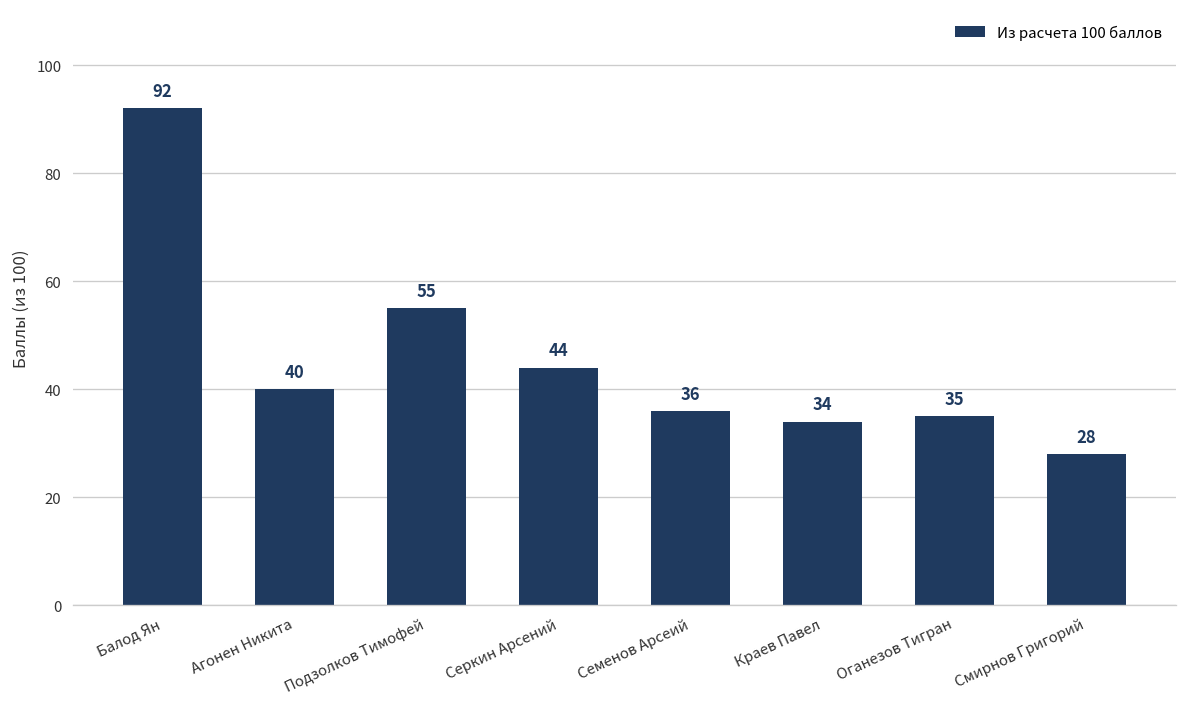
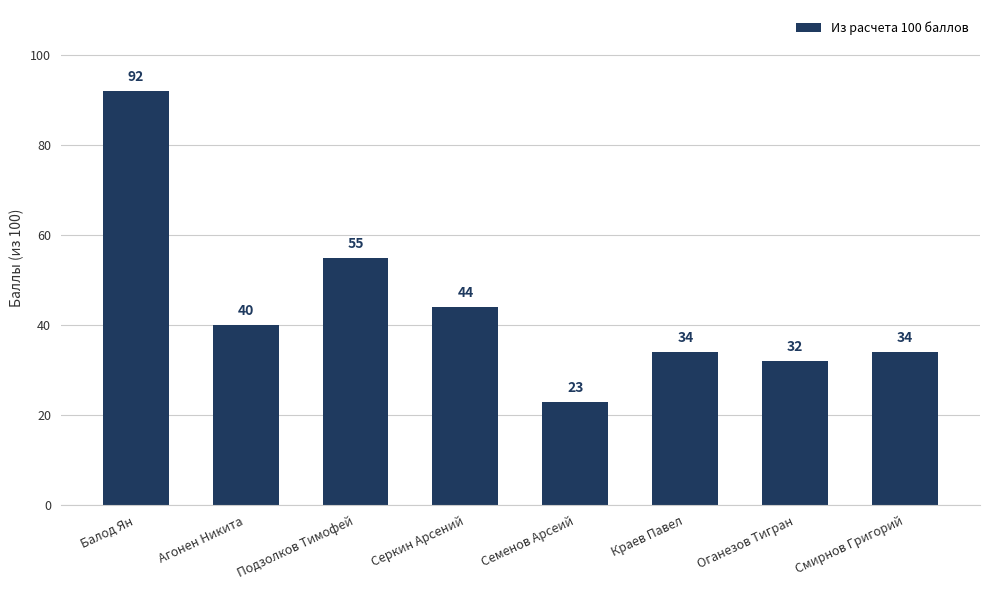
Семенов Арсеий: 36 -> 23
Оганезов Тигран: 35 -> 32
Смирнов Григорий: 28 -> 34
